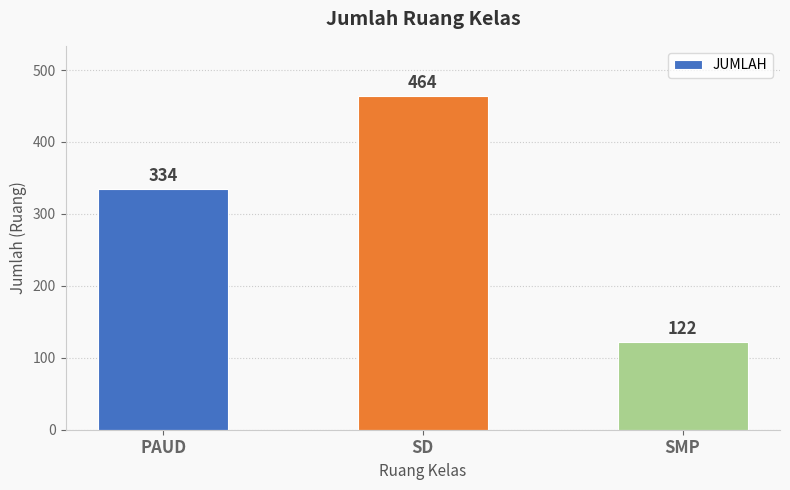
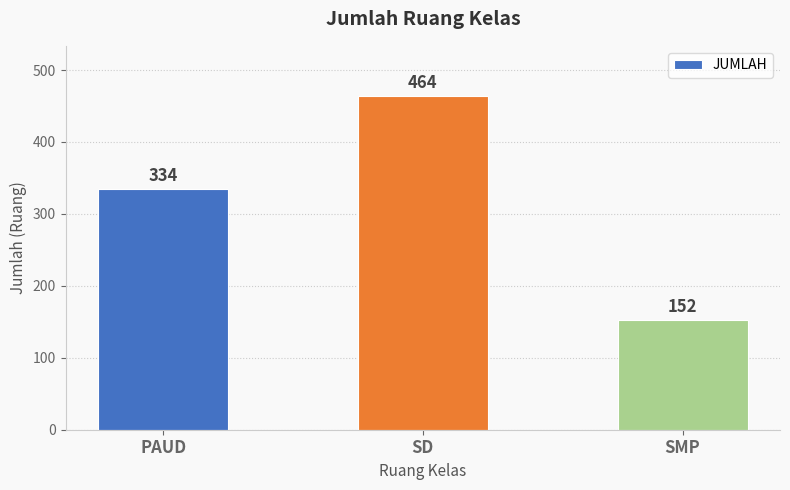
SMP: 122 -> 152
